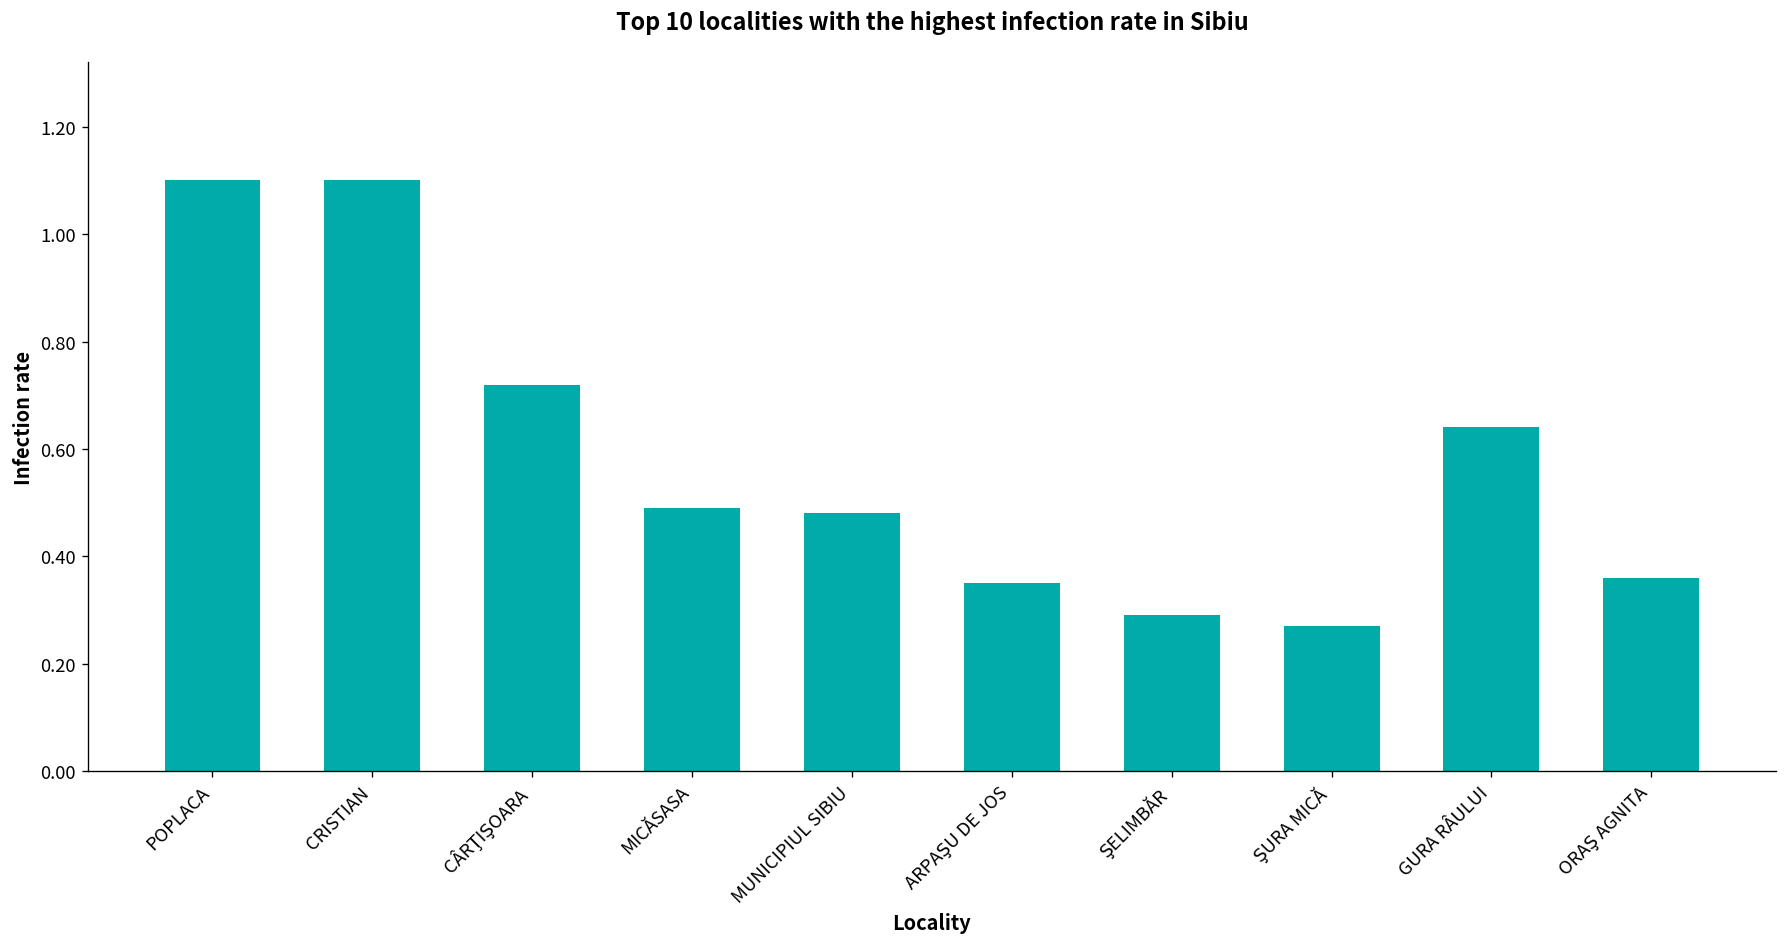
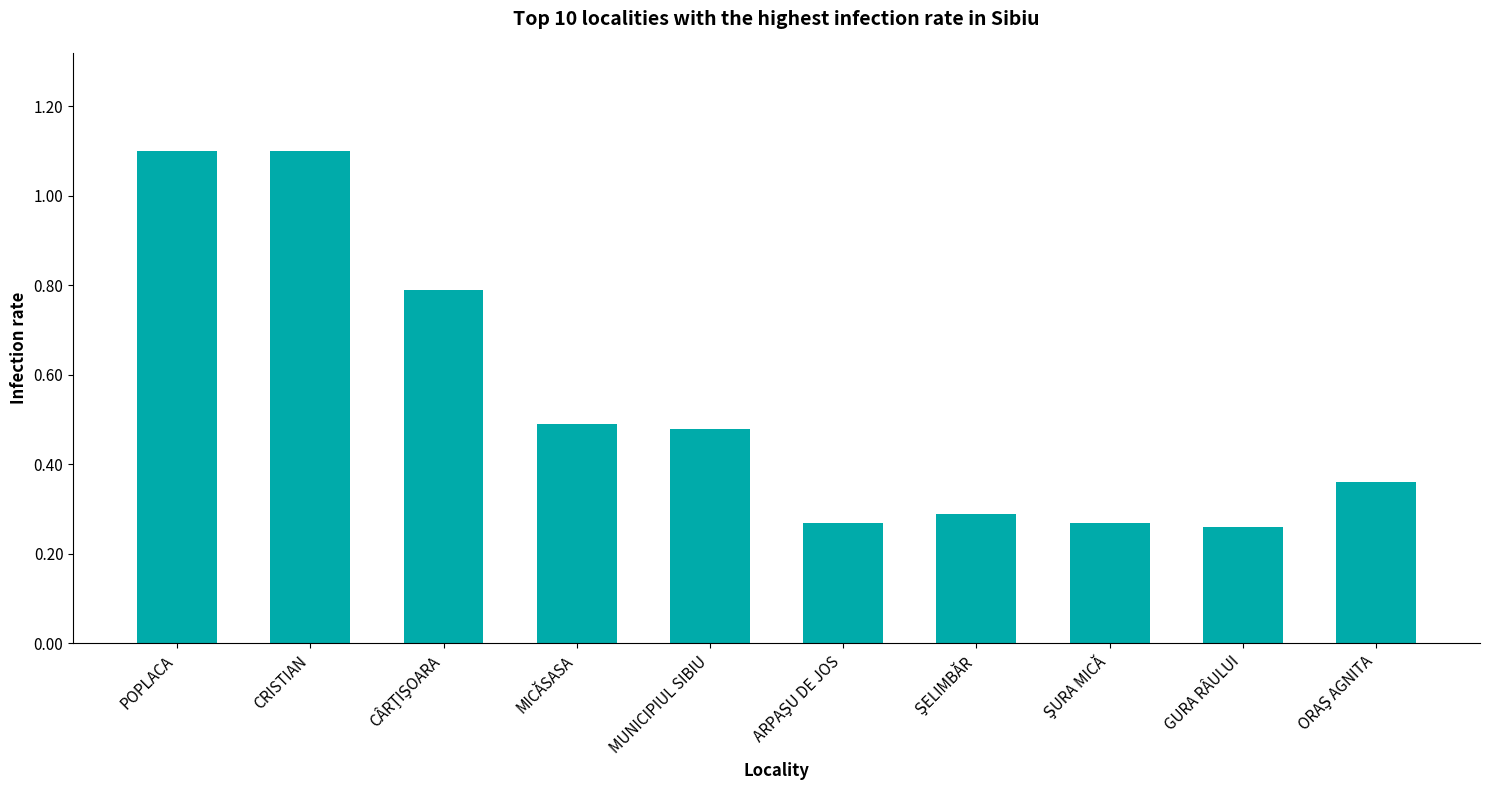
CÂRŢIŞOARA: 0.72 -> 0.79
ARPAŞU DE JOS: 0.35 -> 0.27
GURA RÂULUI: 0.64 -> 0.26
